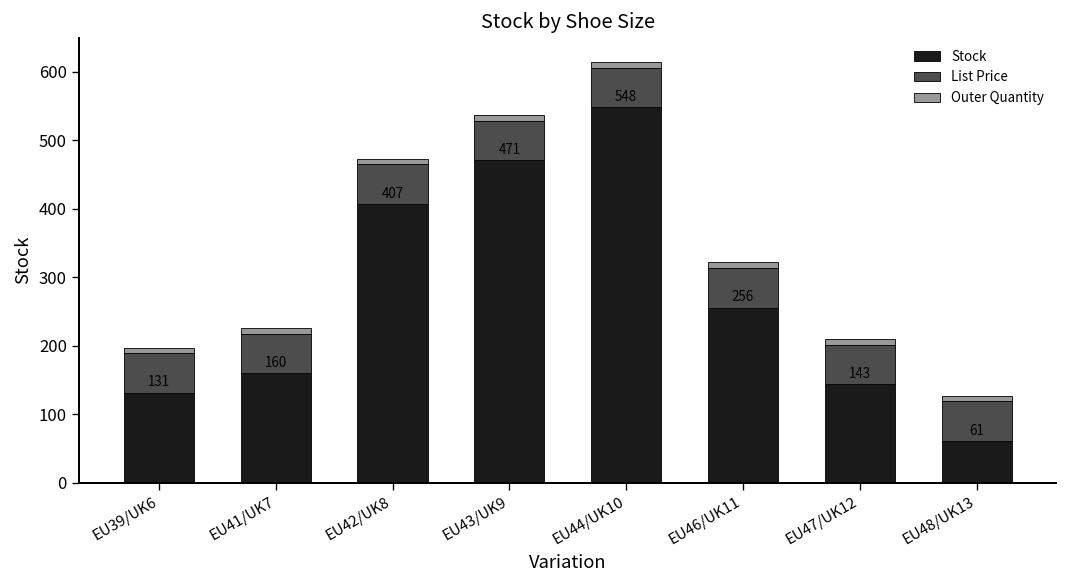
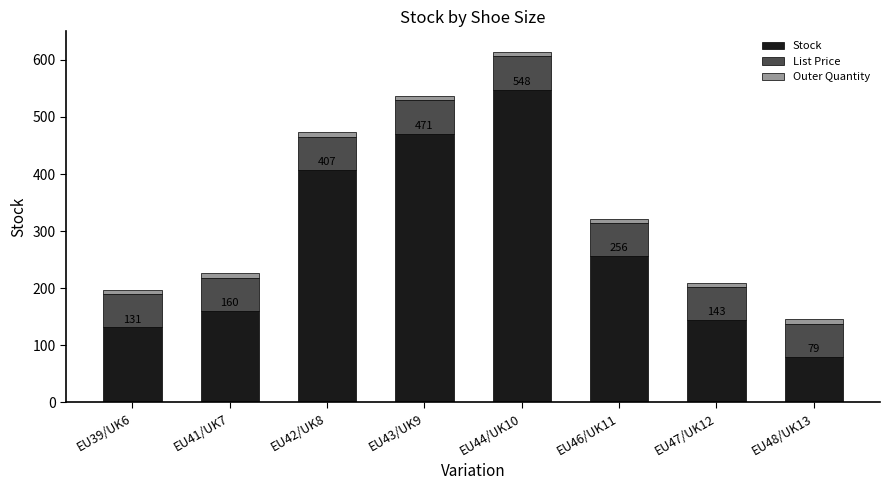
Stock, EU48/UK13: 61 -> 79
